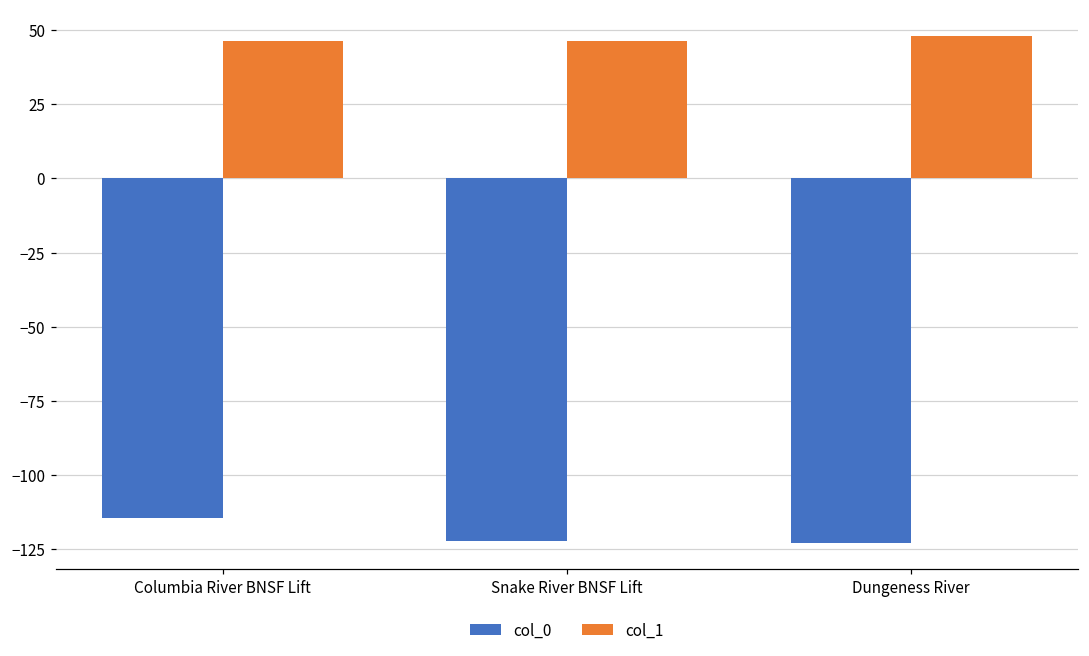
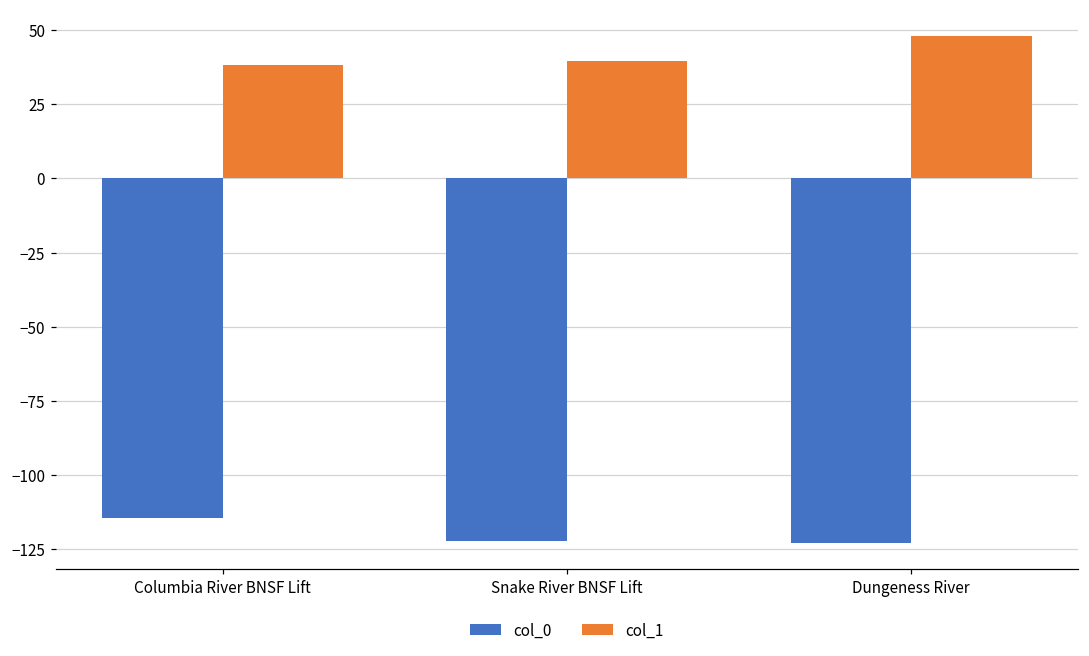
col_1, Columbia River BNSF Lift: 46 -> 38
col_1, Snake River BNSF Lift: 46 -> 40
